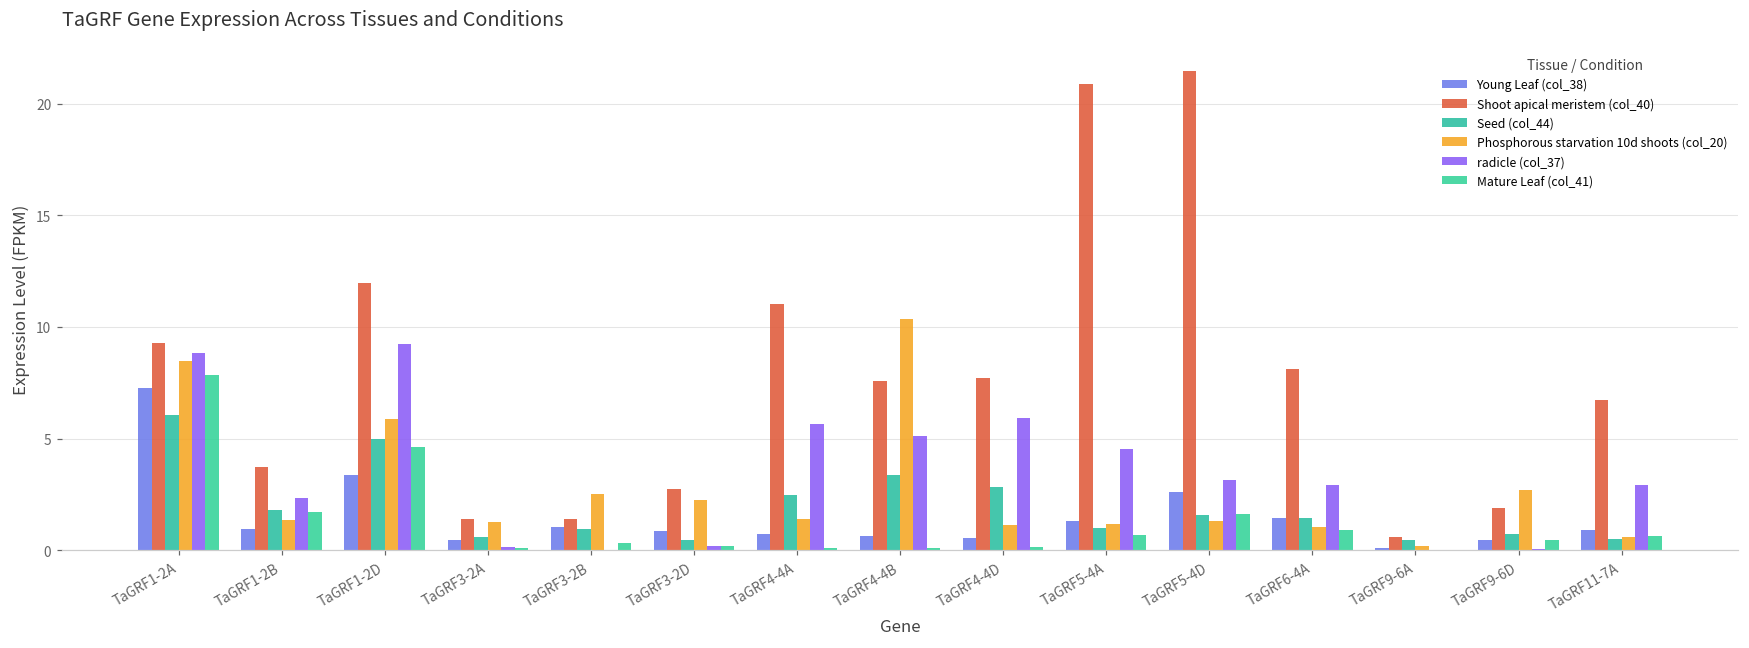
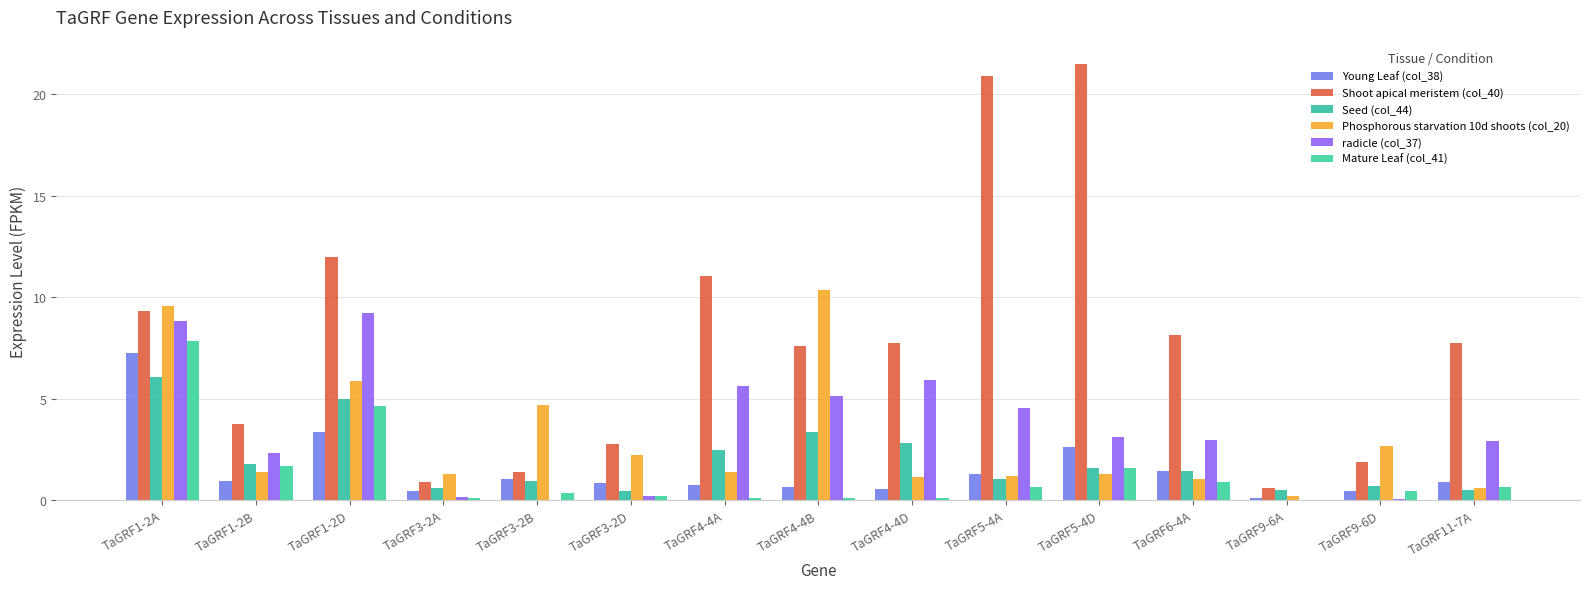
Phosphorous starvation 10d shoots (col_20), TaGRF1-2A: 8.5 -> 9.6
Shoot apical meristem (col_40), TaGRF3-2A: 1.4 -> 0.9
Phosphorous starvation 10d shoots (col_20), TaGRF3-2B: 2.5 -> 4.7
Shoot apical meristem (col_40), TaGRF11-7A: 6.7 -> 7.7
